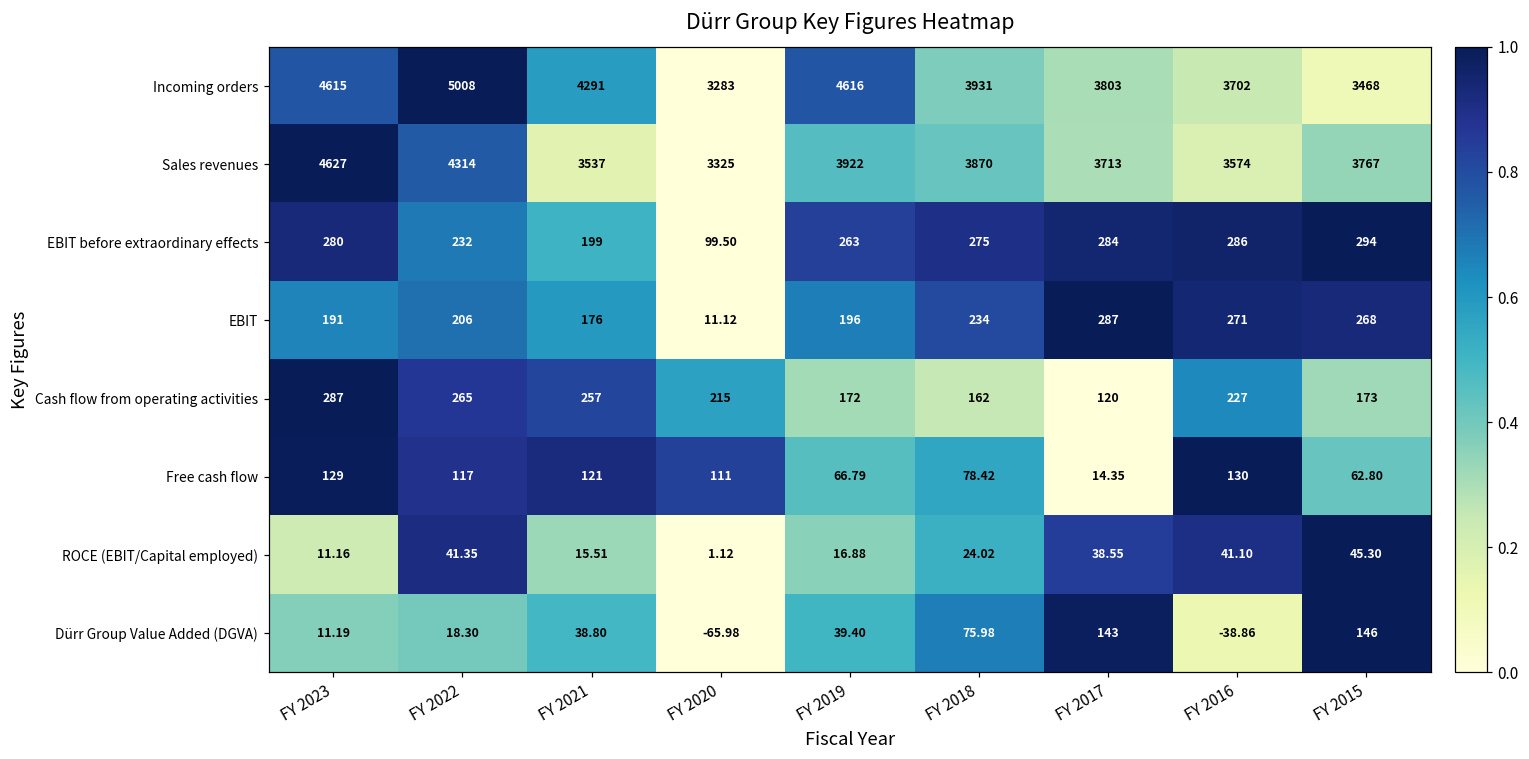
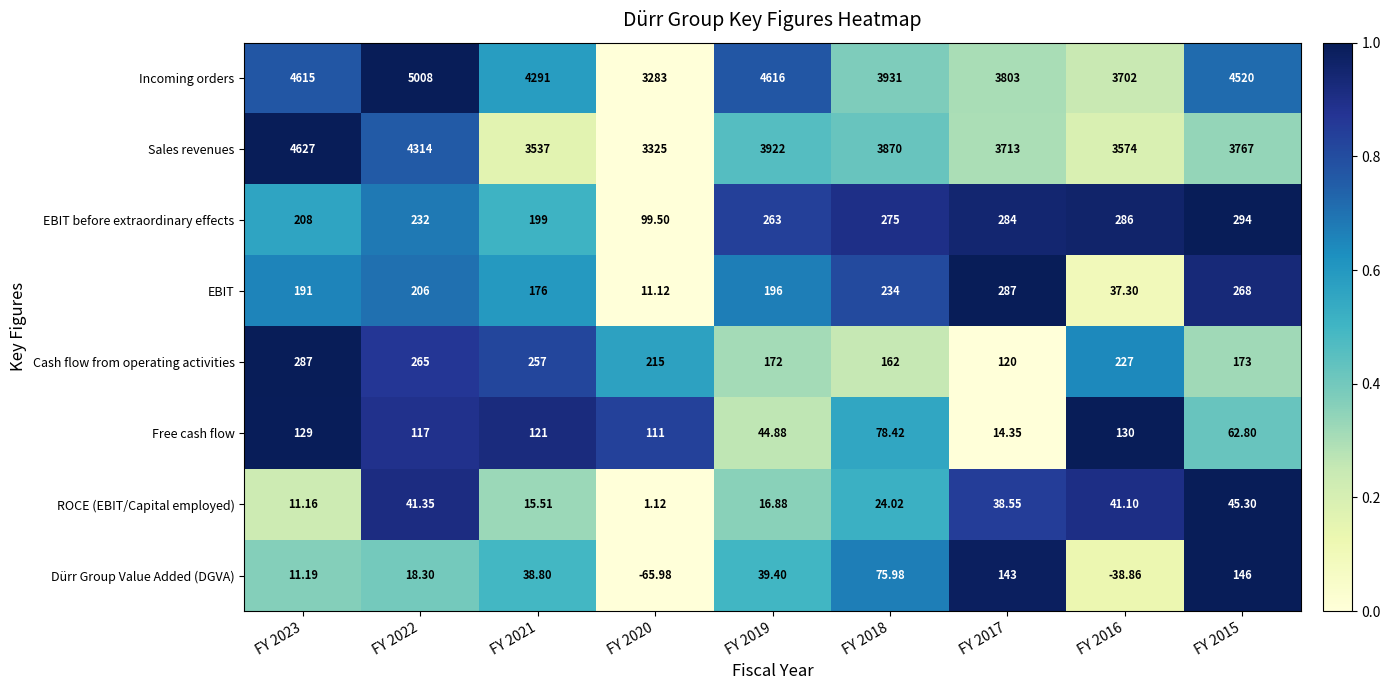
Incoming orders, FY 2015: 3468 -> 4520
EBIT before extraordinary effects, FY 2023: 280 -> 208
EBIT, FY 2016: 271 -> 37.30
Free cash flow, FY 2019: 66.79 -> 44.88
